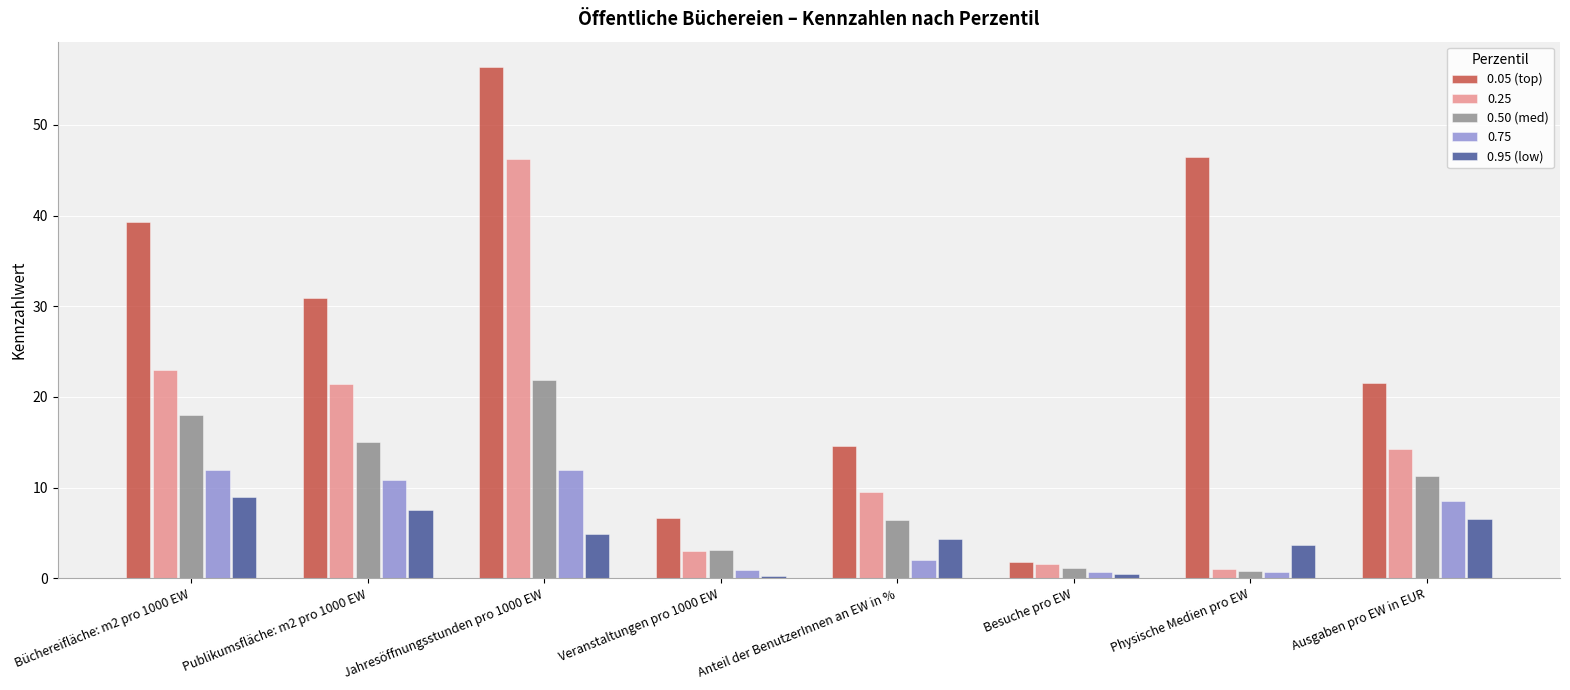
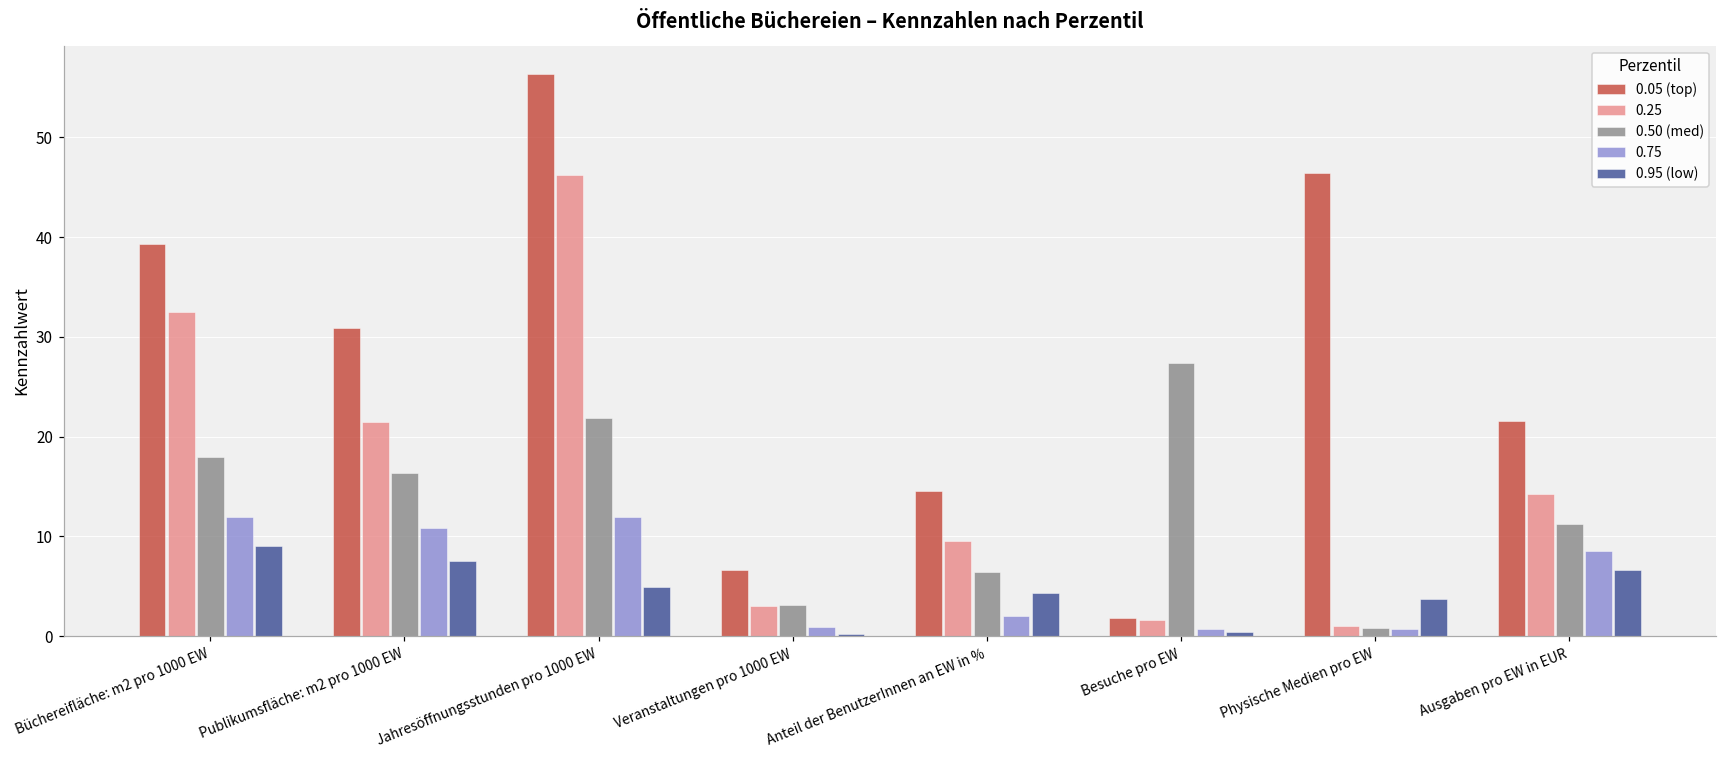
0.25, Büchereifläche: m2 pro 1000 EW: 23 -> 33
0.50 (med), Publikumsfläche: m2 pro 1000 EW: 15 -> 16
0.50 (med), Besuche pro EW: 1 -> 27
